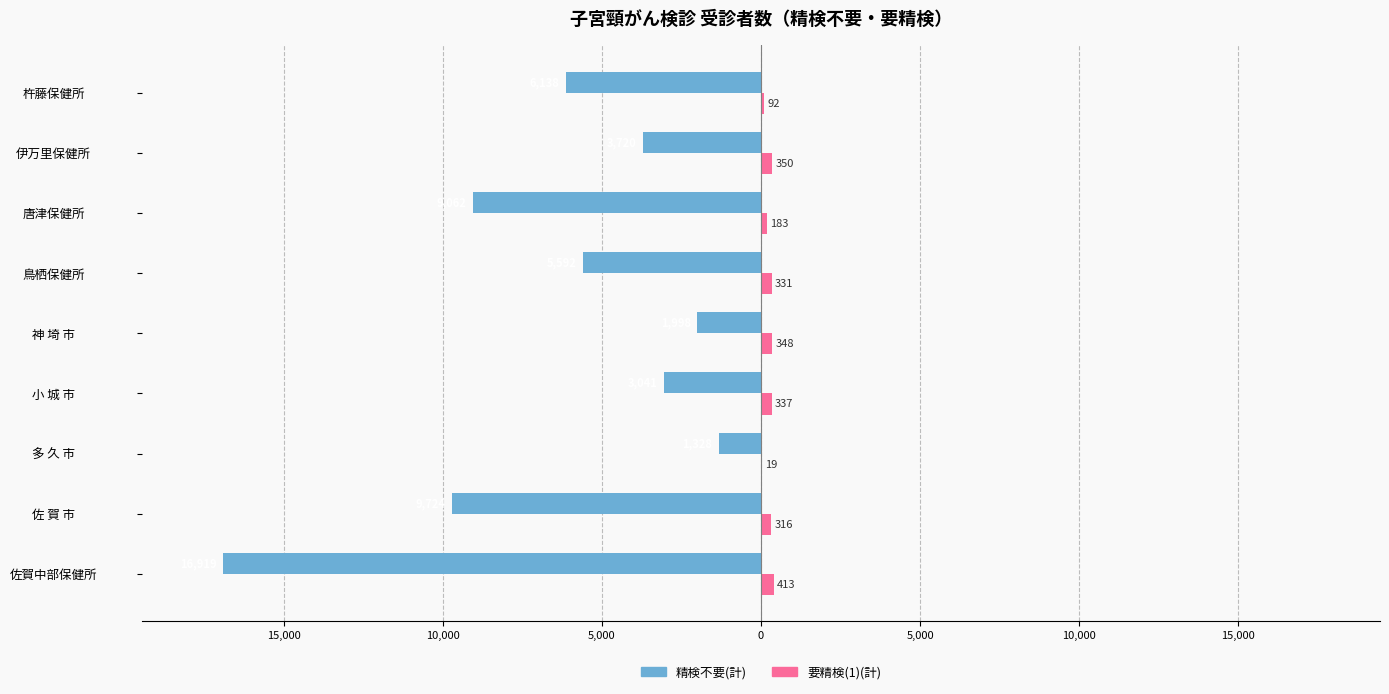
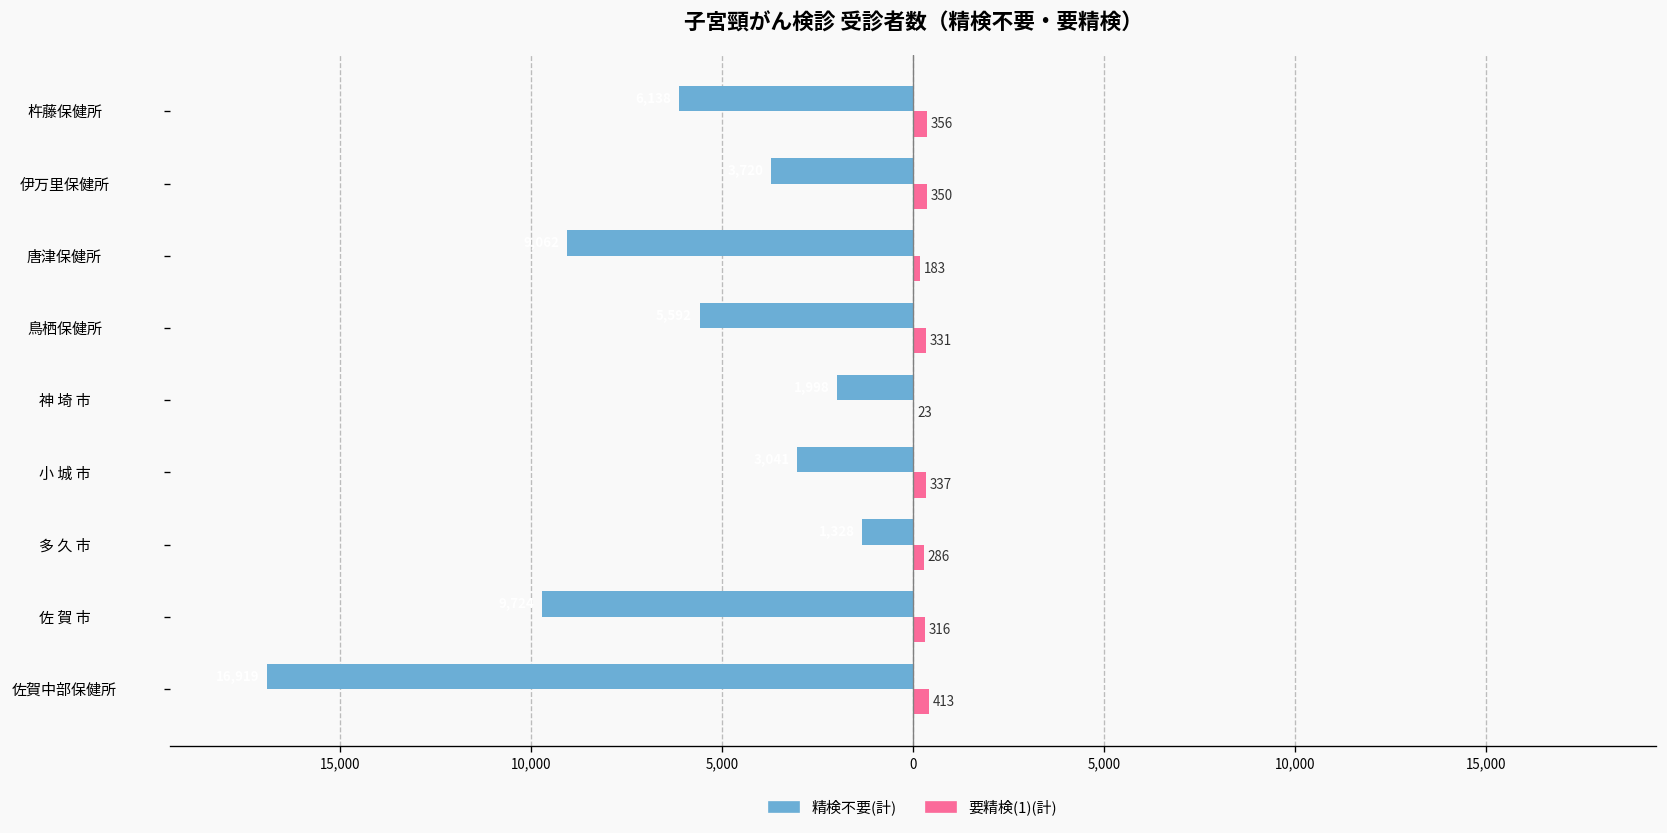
要精検(1)(計), 杵藤保健所: 92 -> 356
要精検(1)(計), 神 埼 市: 348 -> 23
要精検(1)(計), 多 久 市: 19 -> 286
